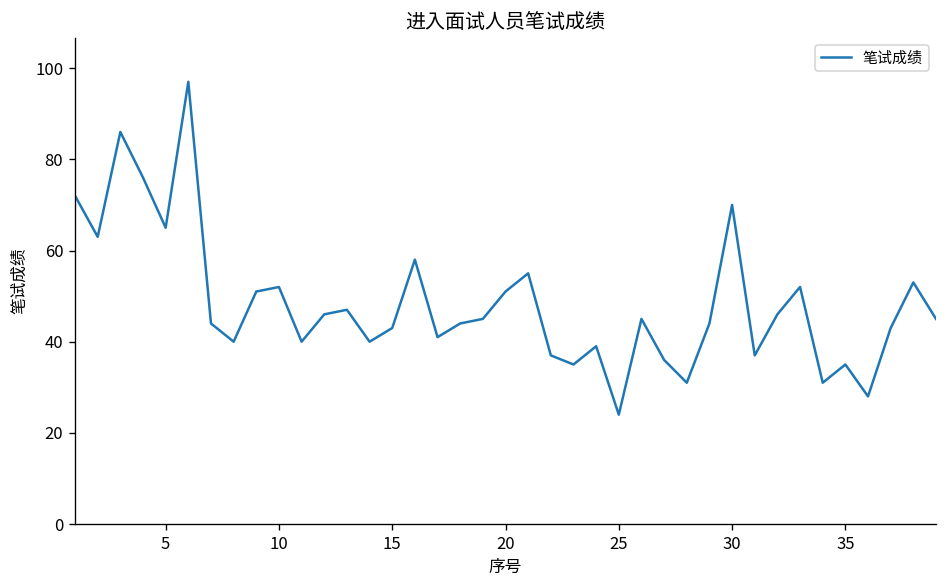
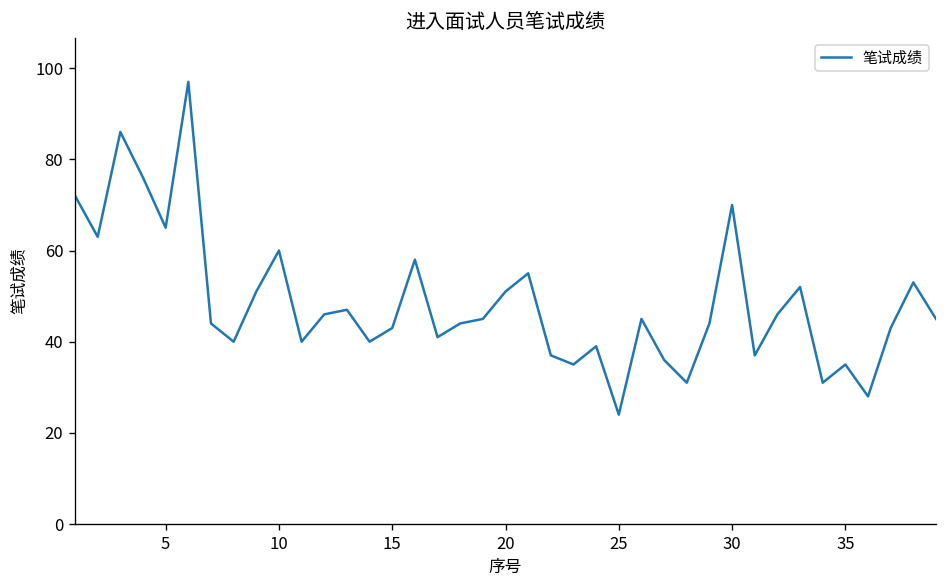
10: 52 -> 60
